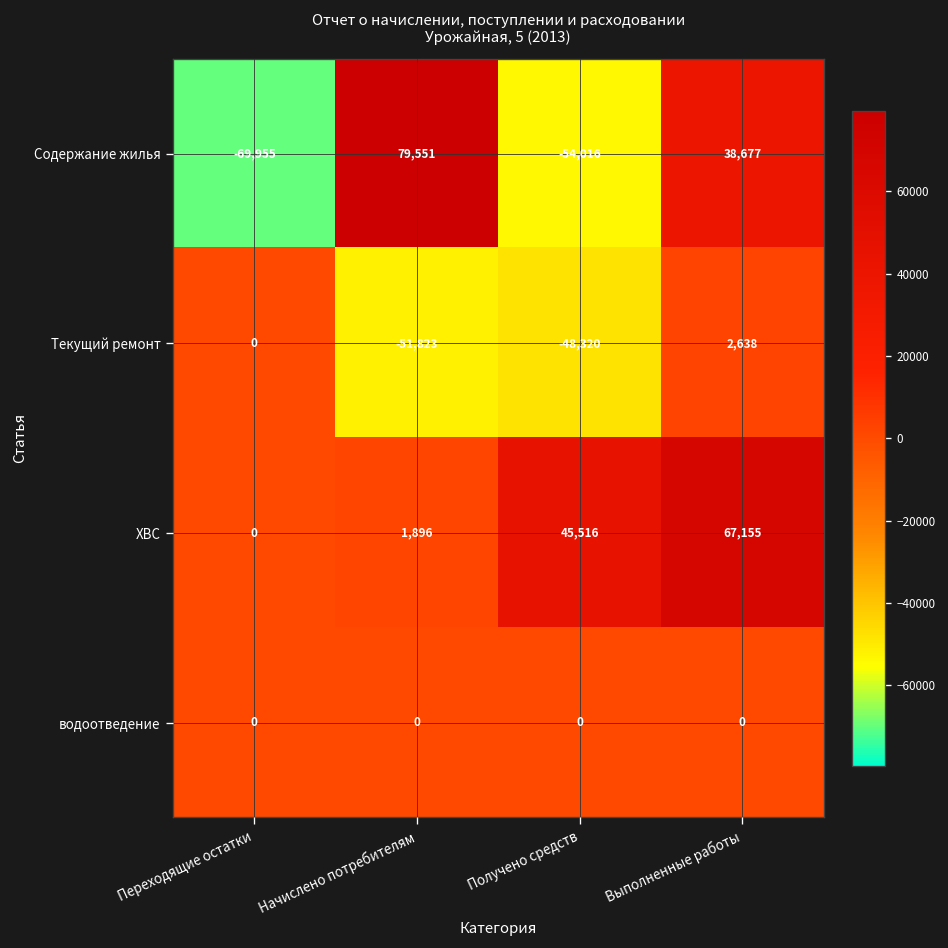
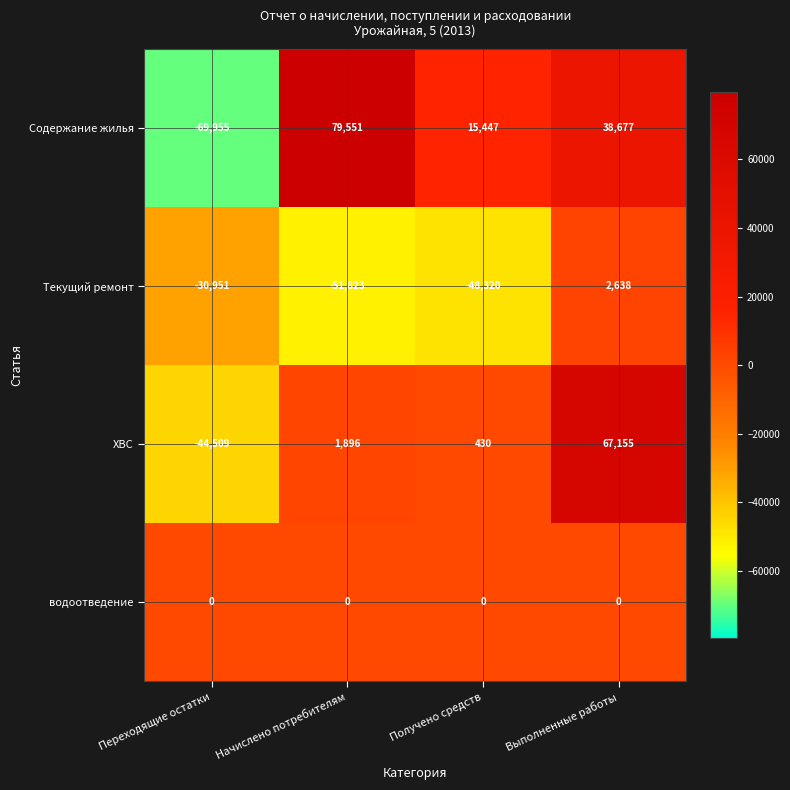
Содержание жилья, Получено средств: -54,016 -> 15,447
Текущий ремонт, Переходящие остатки: 0 -> -30,951
ХВС, Переходящие остатки: 0 -> -44,509
ХВС, Получено средств: 45,516 -> 430
